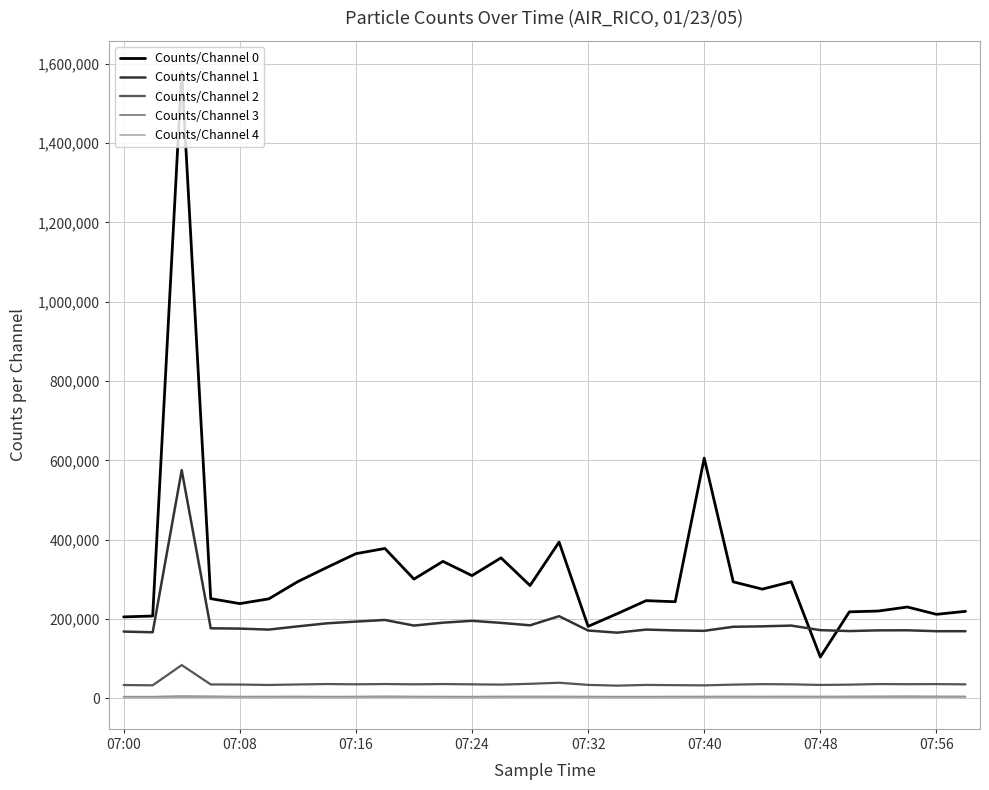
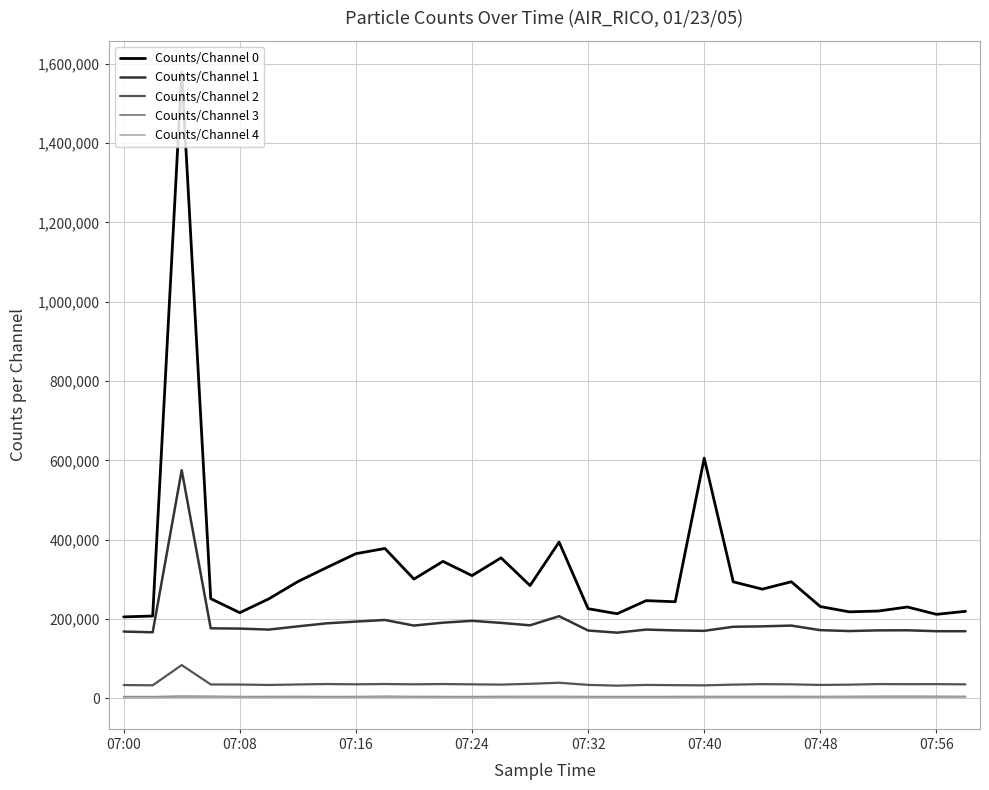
Counts/Channel 0, 07:08: 240,000 -> 220,000
Counts/Channel 0, 07:32: 180,000 -> 230,000
Counts/Channel 0, 07:48: 100,000 -> 230,000
